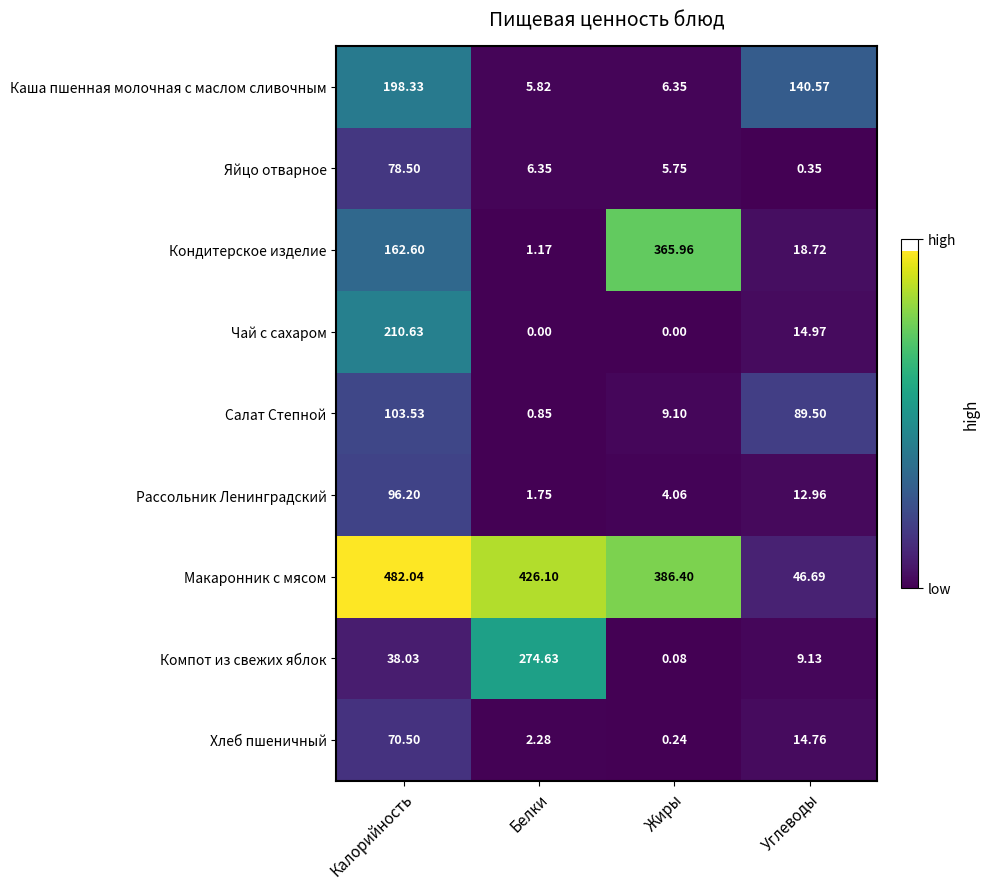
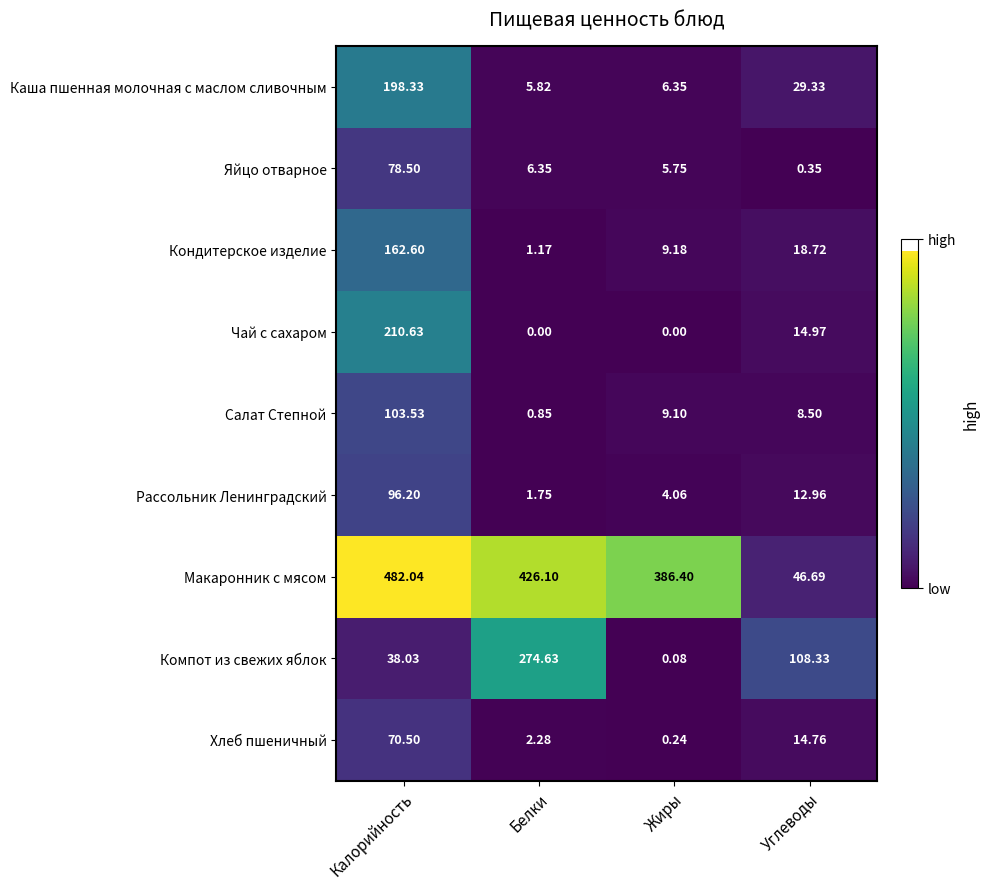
Каша пшенная молочная с маслом сливочным, Углеводы: 140.57 -> 29.33
Кондитерское изделие, Жиры: 365.96 -> 9.18
Салат Степной, Углеводы: 89.50 -> 8.50
Компот из свежих яблок, Углеводы: 9.13 -> 108.33
